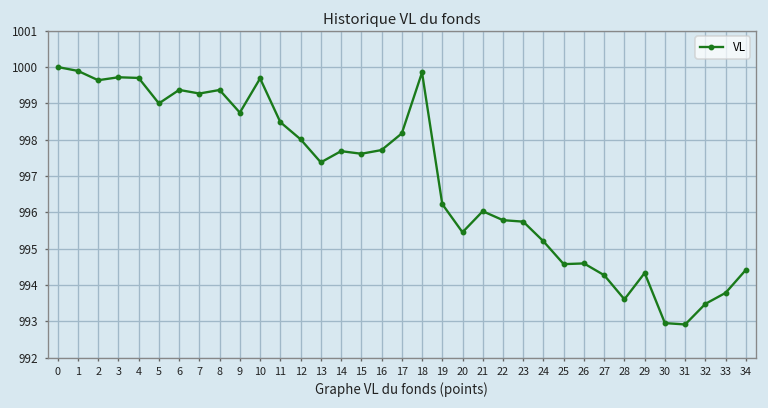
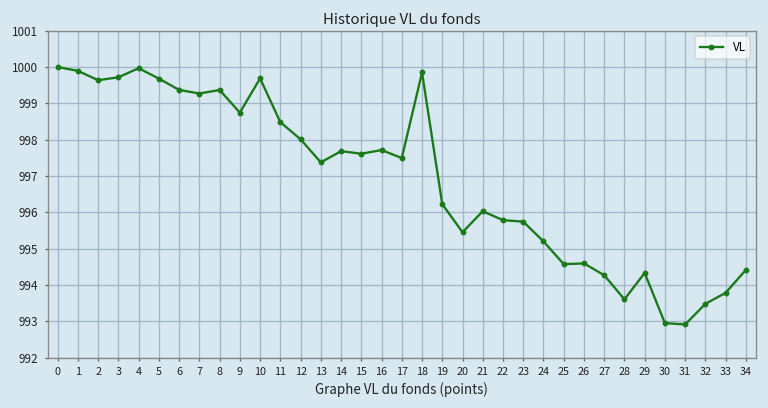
4: 999.7 -> 1000.0
5: 999.0 -> 999.7
17: 998.2 -> 997.5
